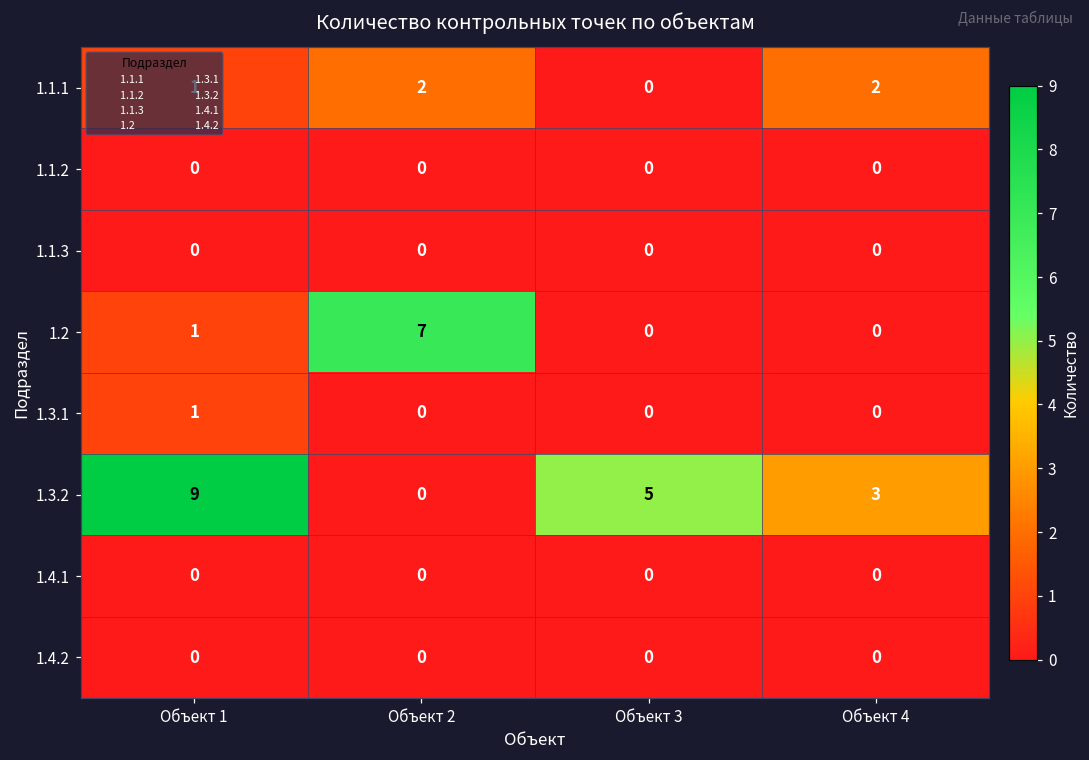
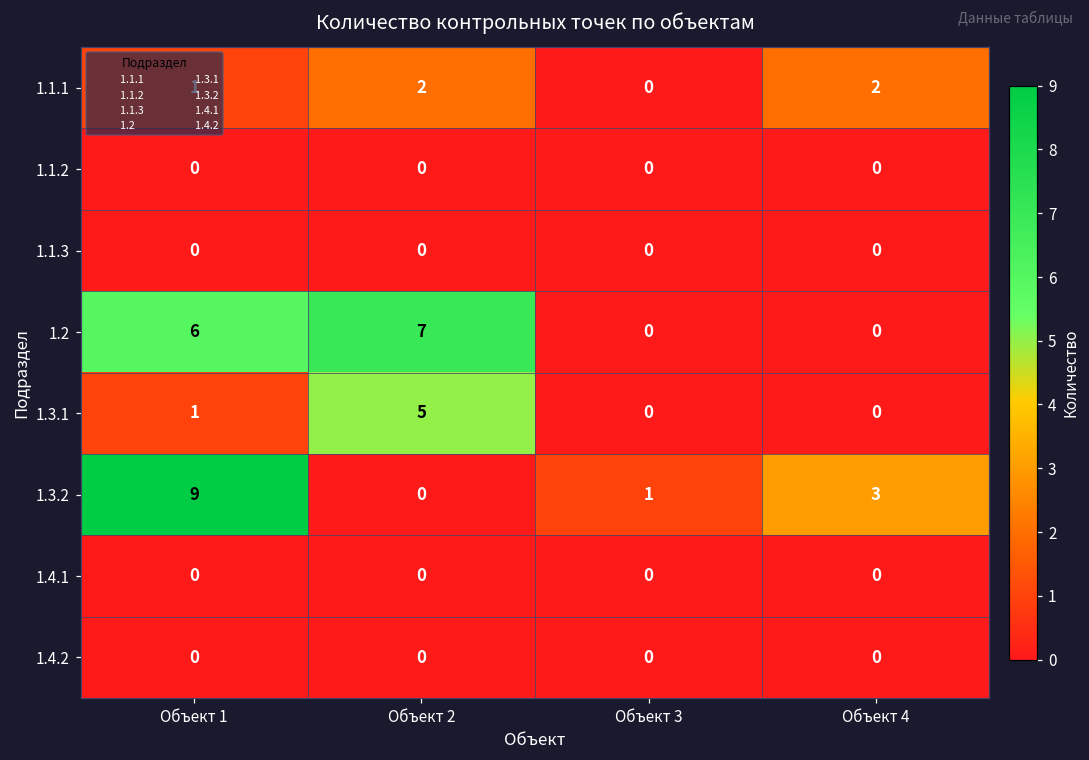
1.2, Объект 1: 1 -> 6
1.3.1, Объект 2: 0 -> 5
1.3.2, Объект 3: 5 -> 1
